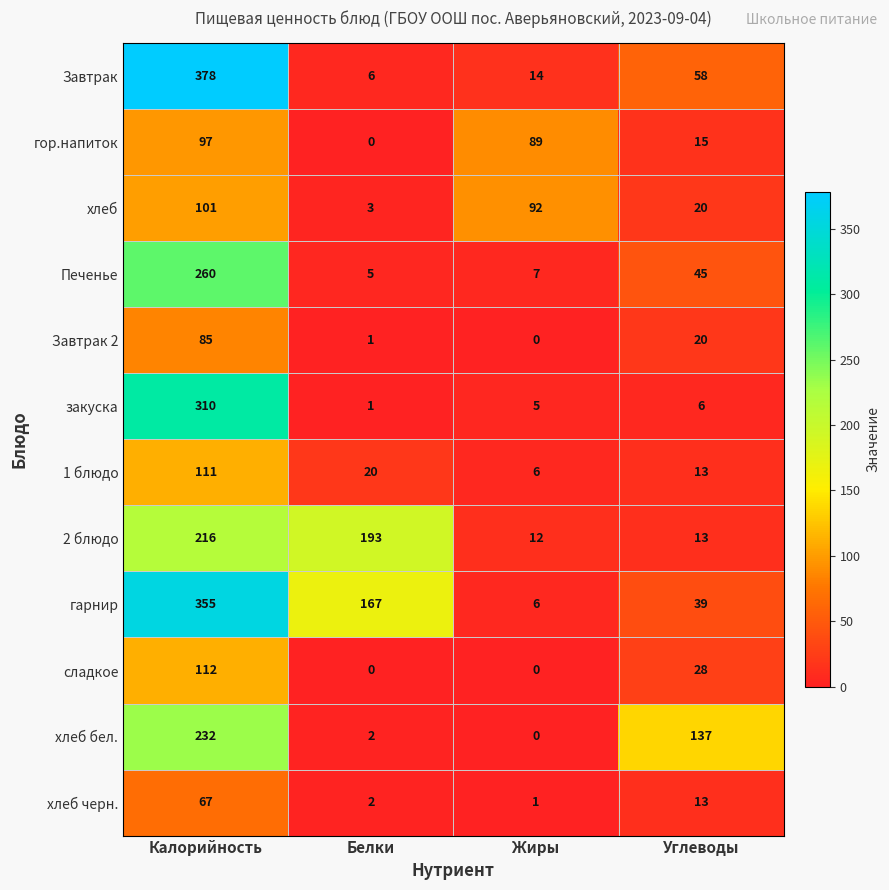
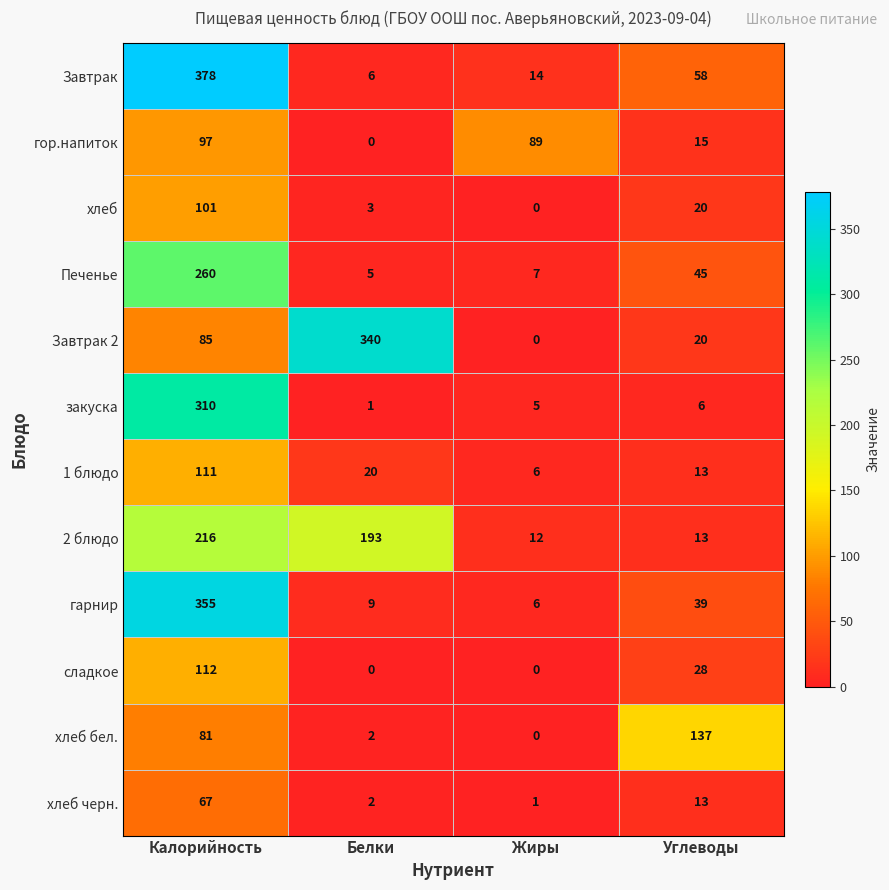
хлеб, Жиры: 92 -> 0
Завтрак 2, Белки: 1 -> 340
гарнир, Белки: 167 -> 9
хлеб бел., Калорийность: 232 -> 81
